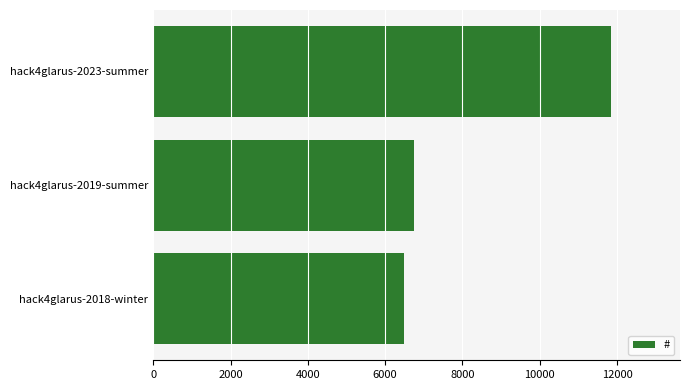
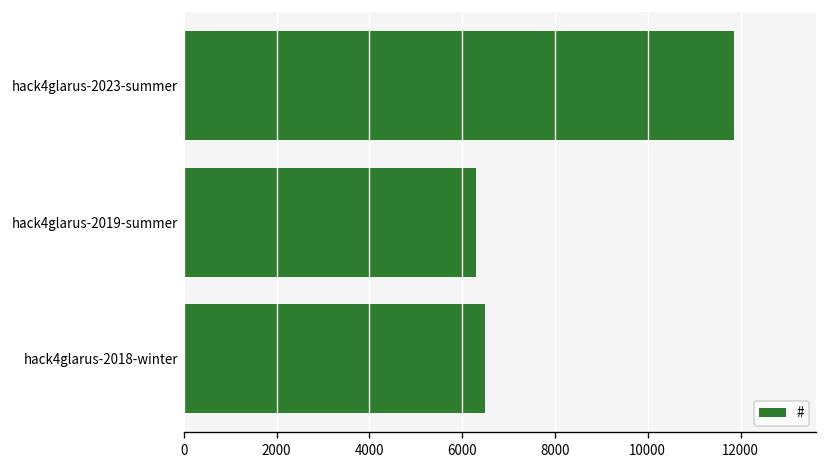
hack4glarus-2019-summer: 6700 -> 6300
